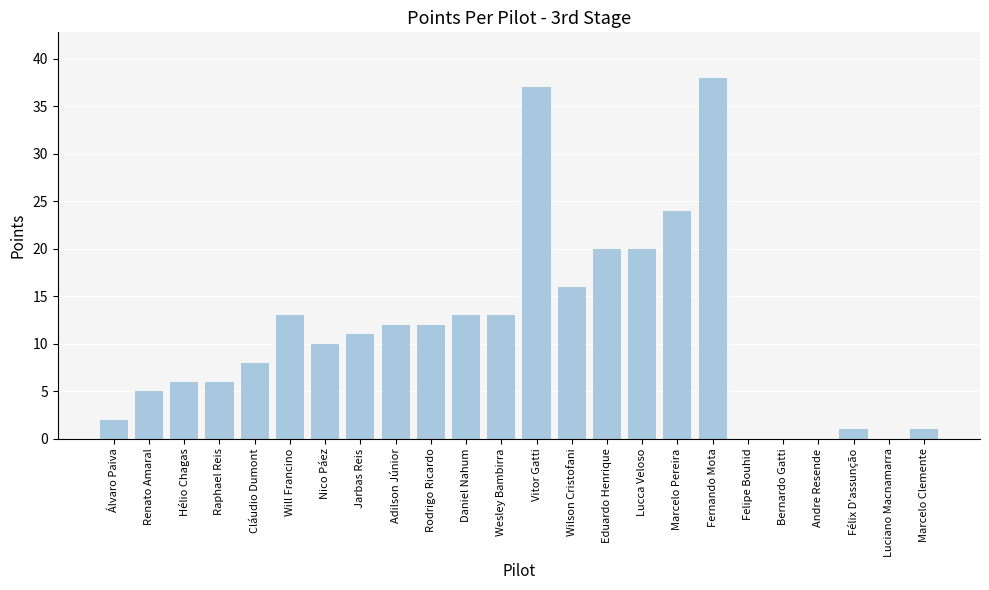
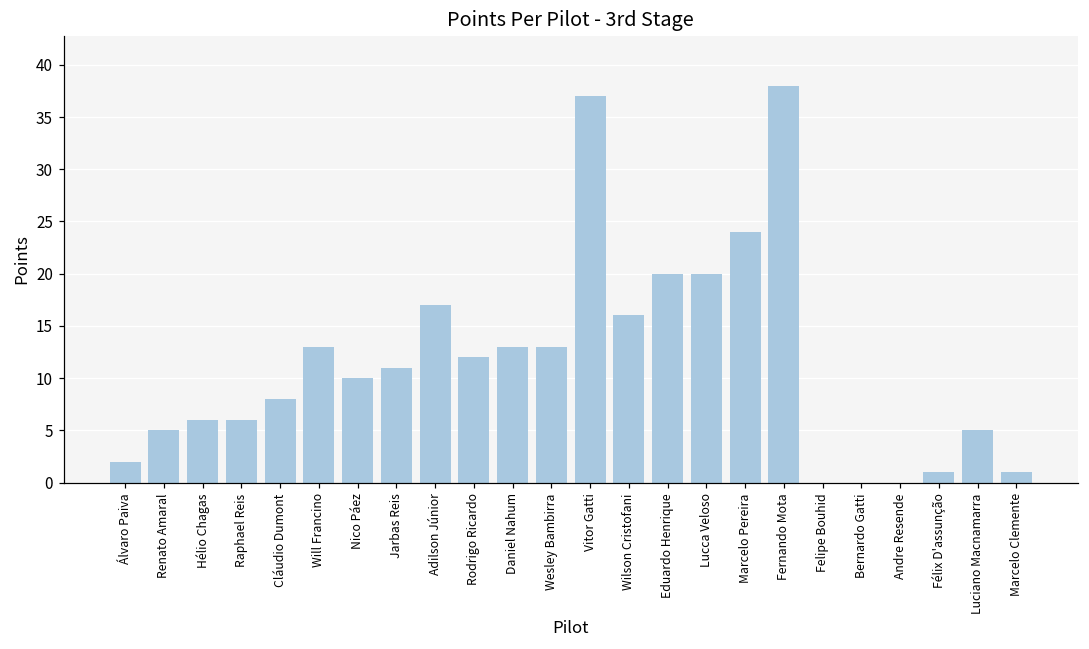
Adilson Júnior: 12 -> 17
Luciano Macnamarra: 0 -> 5
